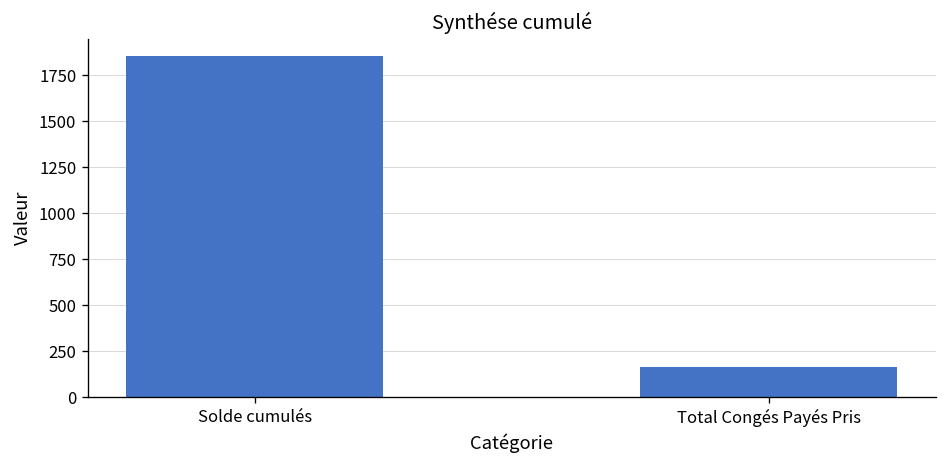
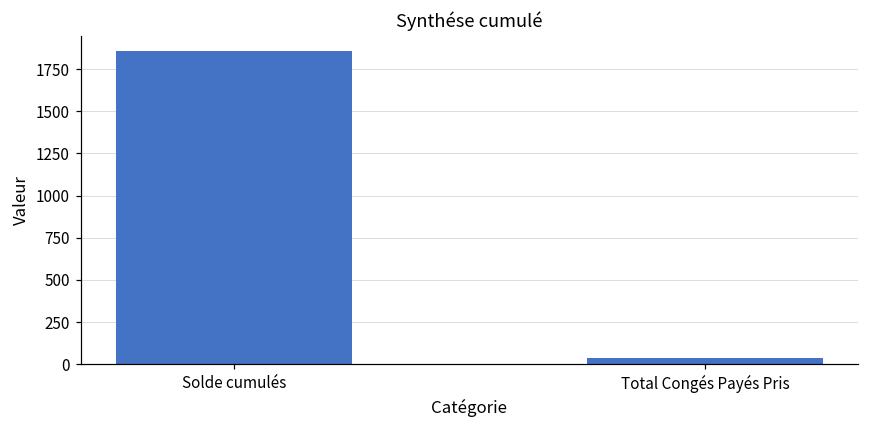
Total Congés Payés Pris: 160 -> 30
